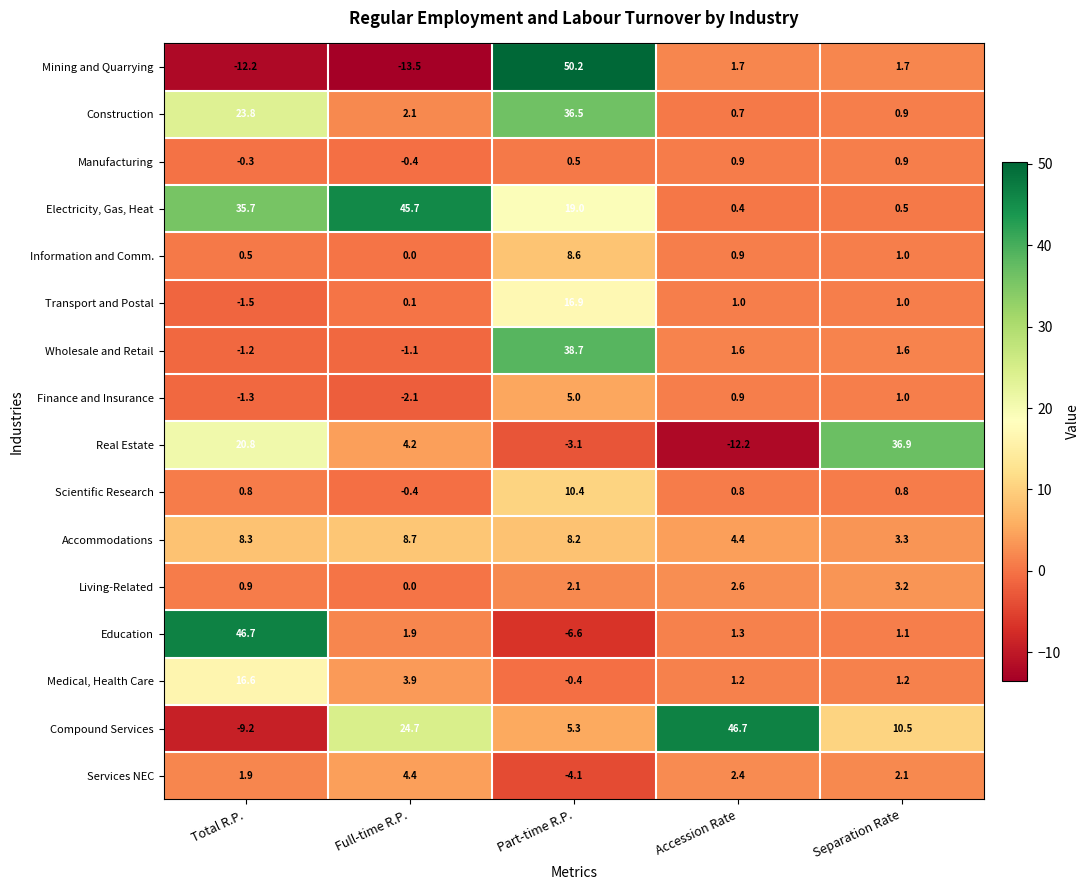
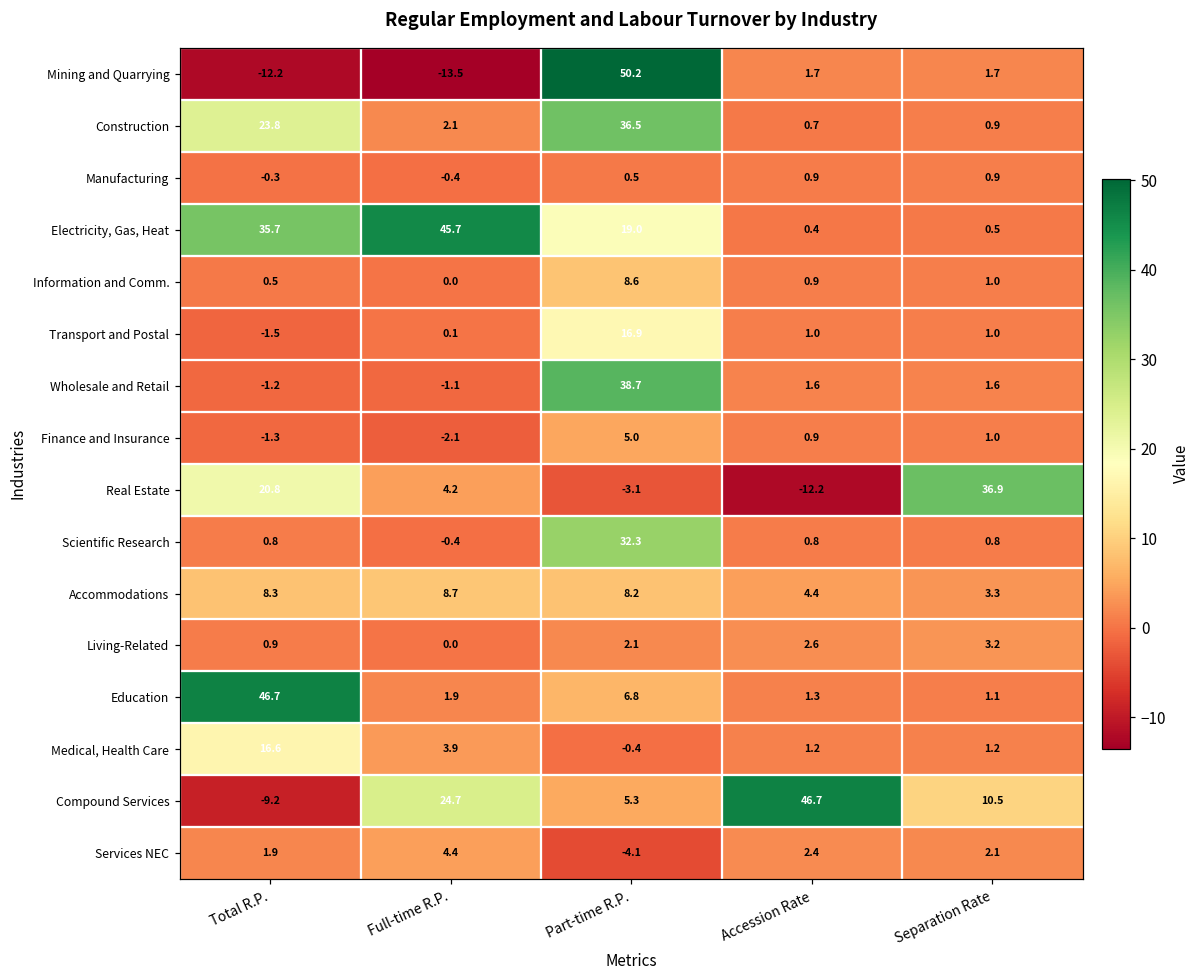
Scientific Research, Part-time R.P.: 10.4 -> 32.3
Education, Part-time R.P.: -6.6 -> 6.8
